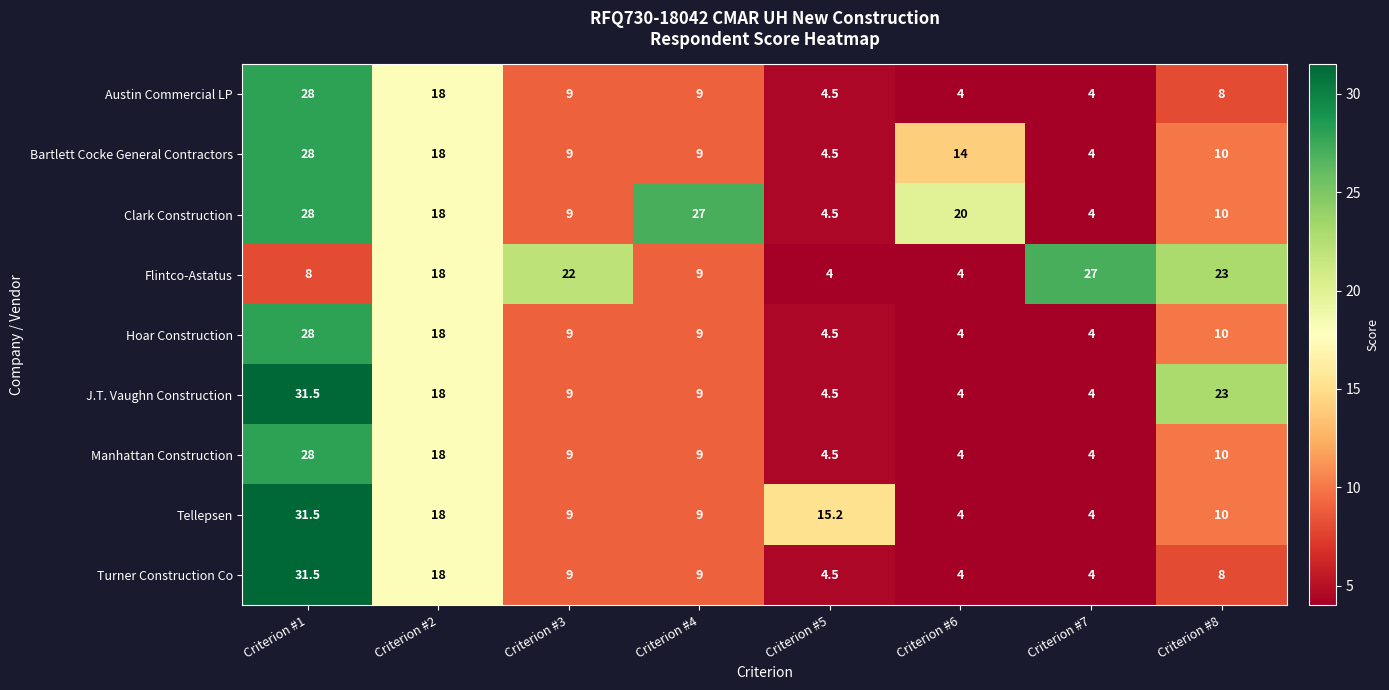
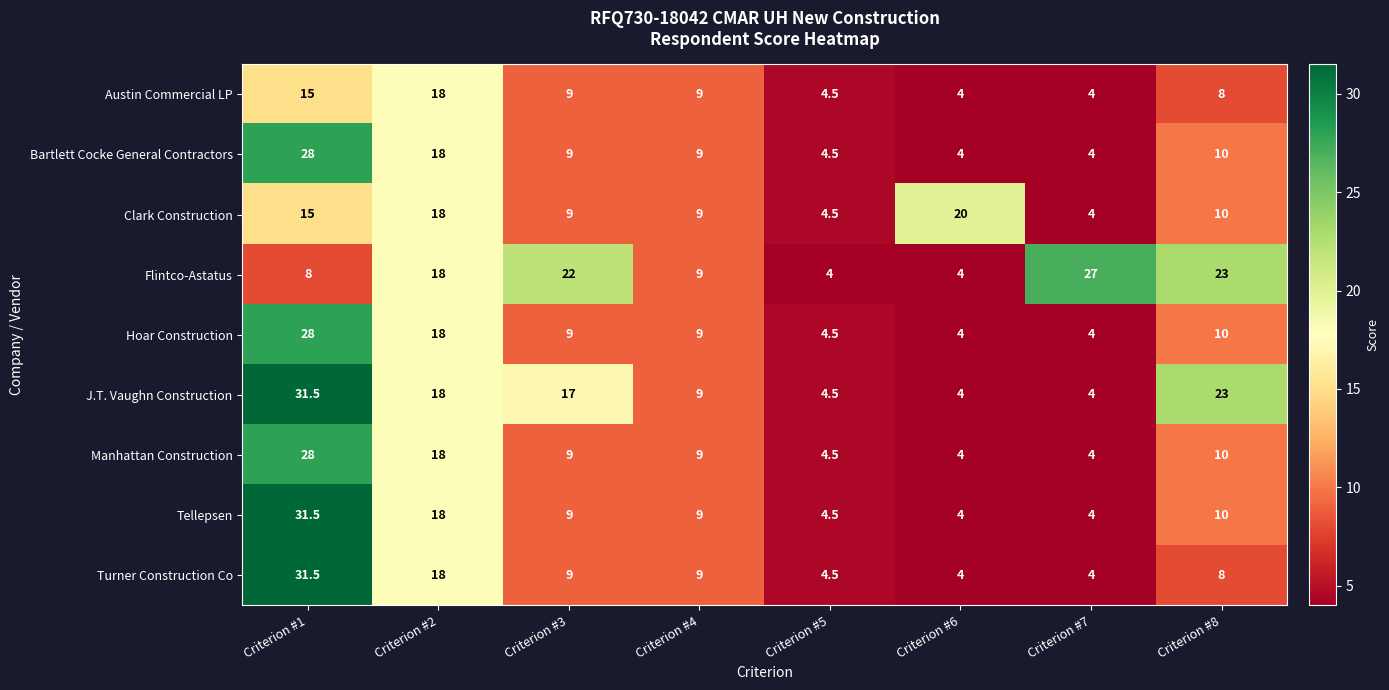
Austin Commercial LP, Criterion #1: 28 -> 15
Bartlett Cocke General Contractors, Criterion #6: 14 -> 4
Clark Construction, Criterion #1: 28 -> 15
Clark Construction, Criterion #4: 27 -> 9
J.T. Vaughn Construction, Criterion #3: 9 -> 17
Tellepsen, Criterion #5: 15.2 -> 4.5
